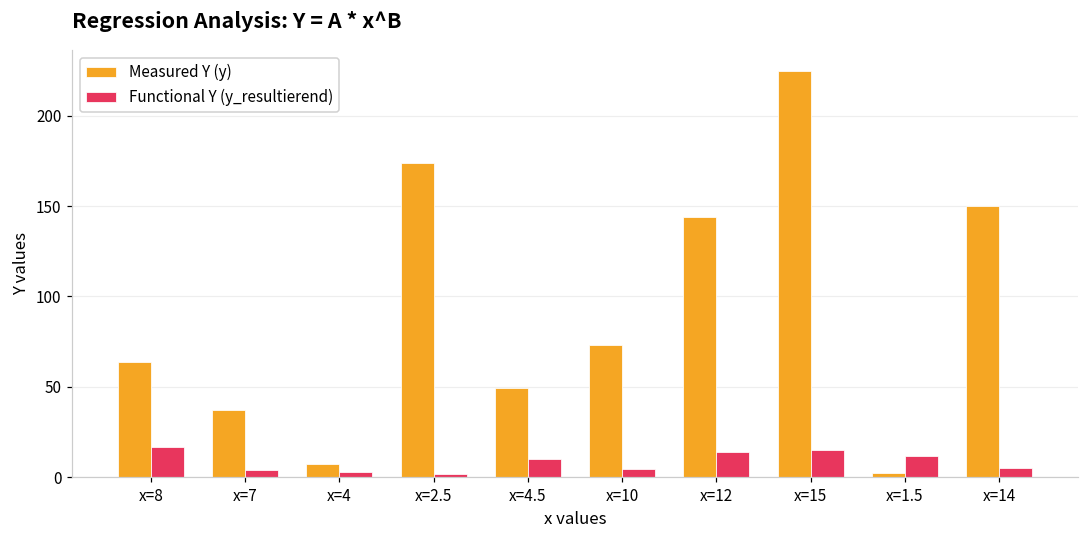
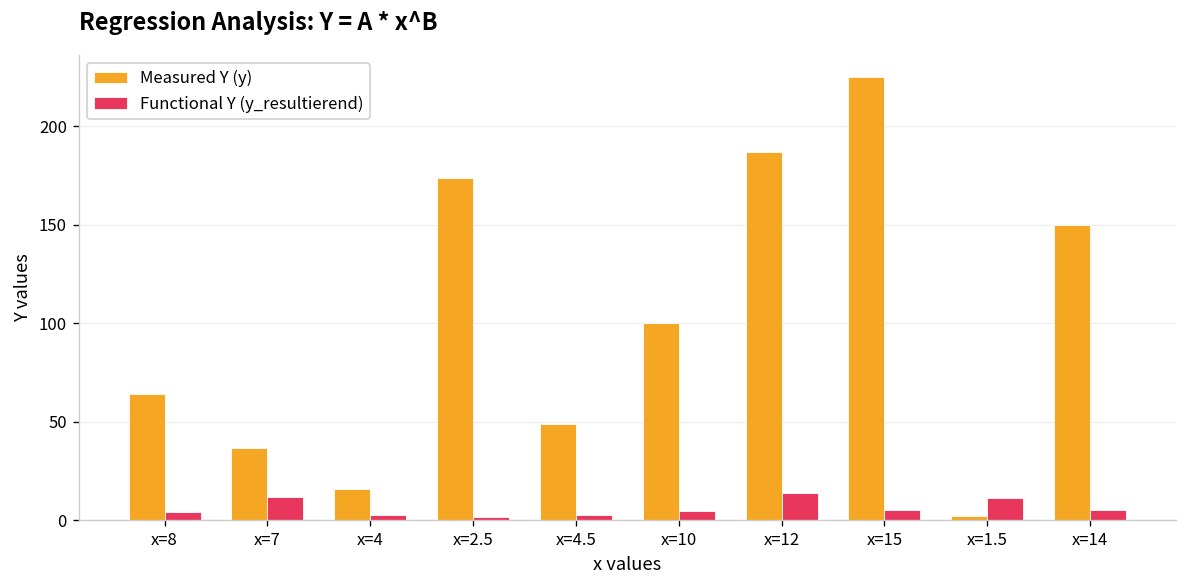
Functional Y (y_resultierend), x=8: 17 -> 4
Functional Y (y_resultierend), x=7: 4 -> 12
Measured Y (y), x=4: 7 -> 16
Functional Y (y_resultierend), x=4.5: 10 -> 3
Measured Y (y), x=10: 73 -> 100
Measured Y (y), x=12: 144 -> 187
Functional Y (y_resultierend), x=15: 15 -> 5
